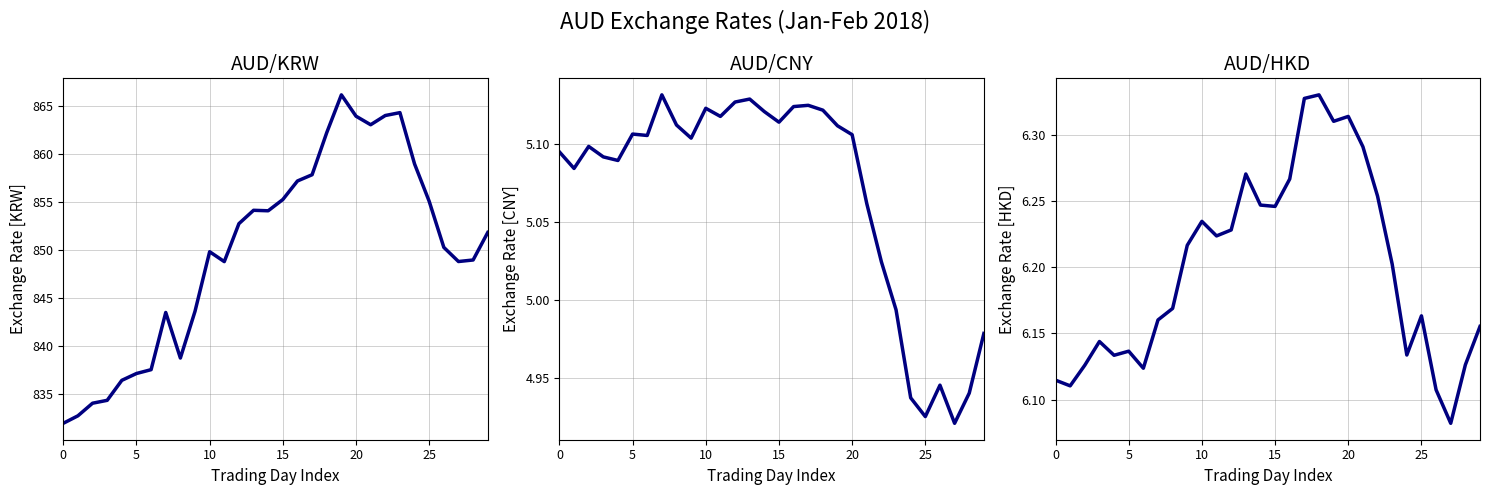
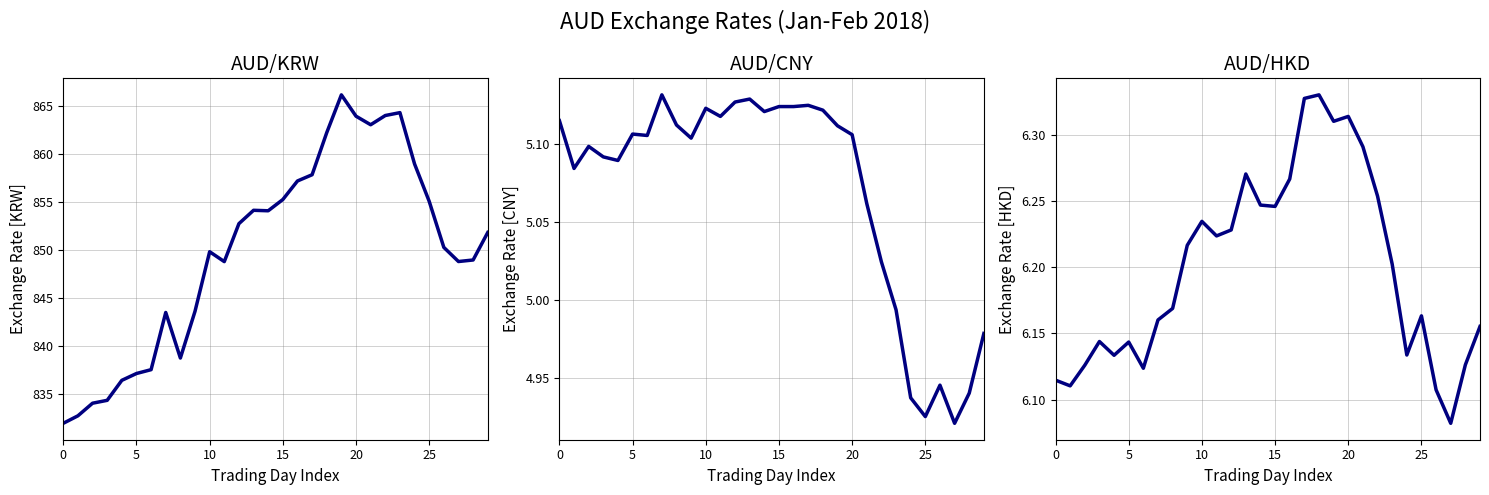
AUD/CNY, 0: 5.095 -> 5.115
AUD/CNY, 15: 5.114 -> 5.124
AUD/HKD, 5: 6.137 -> 6.144
